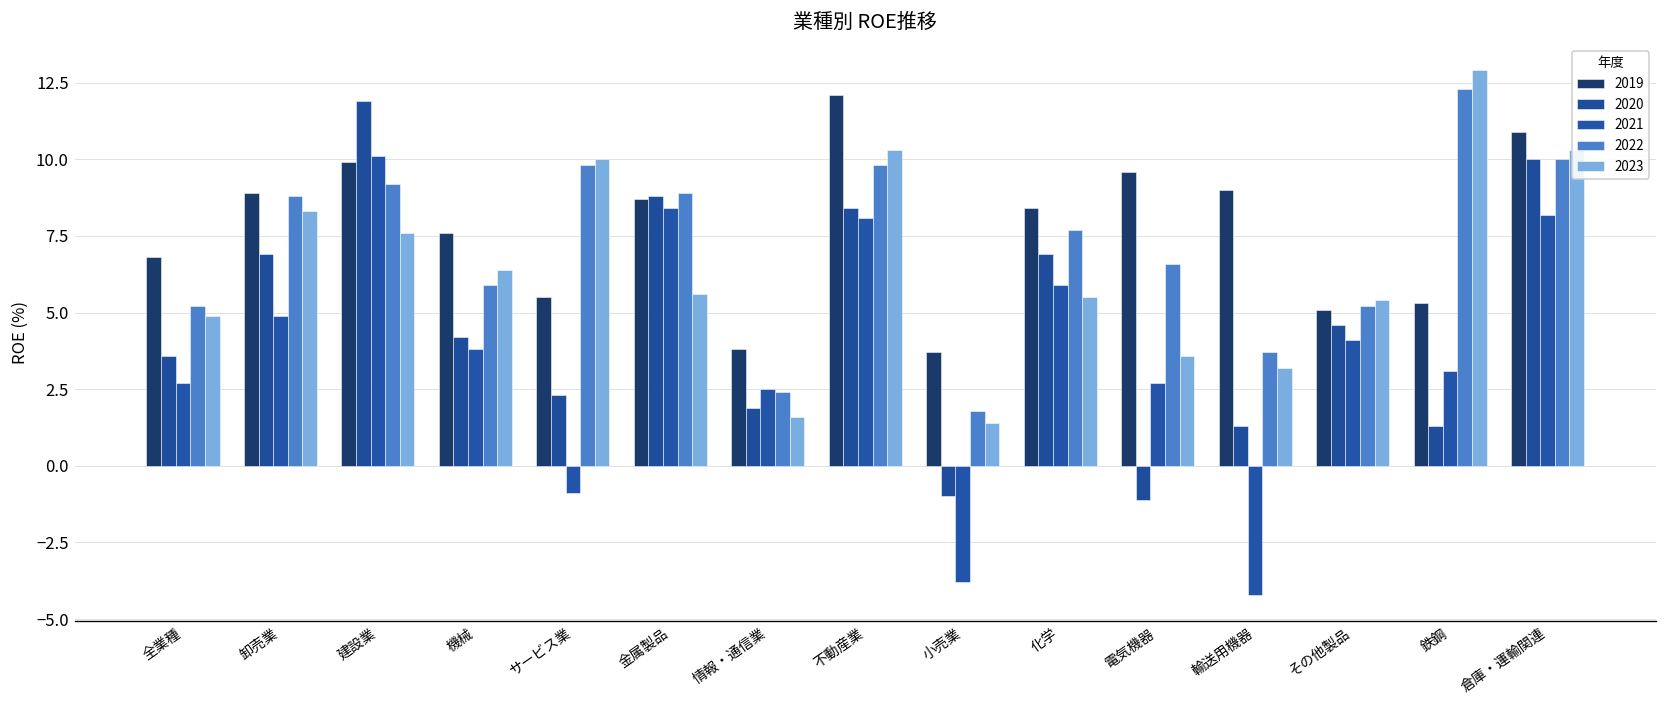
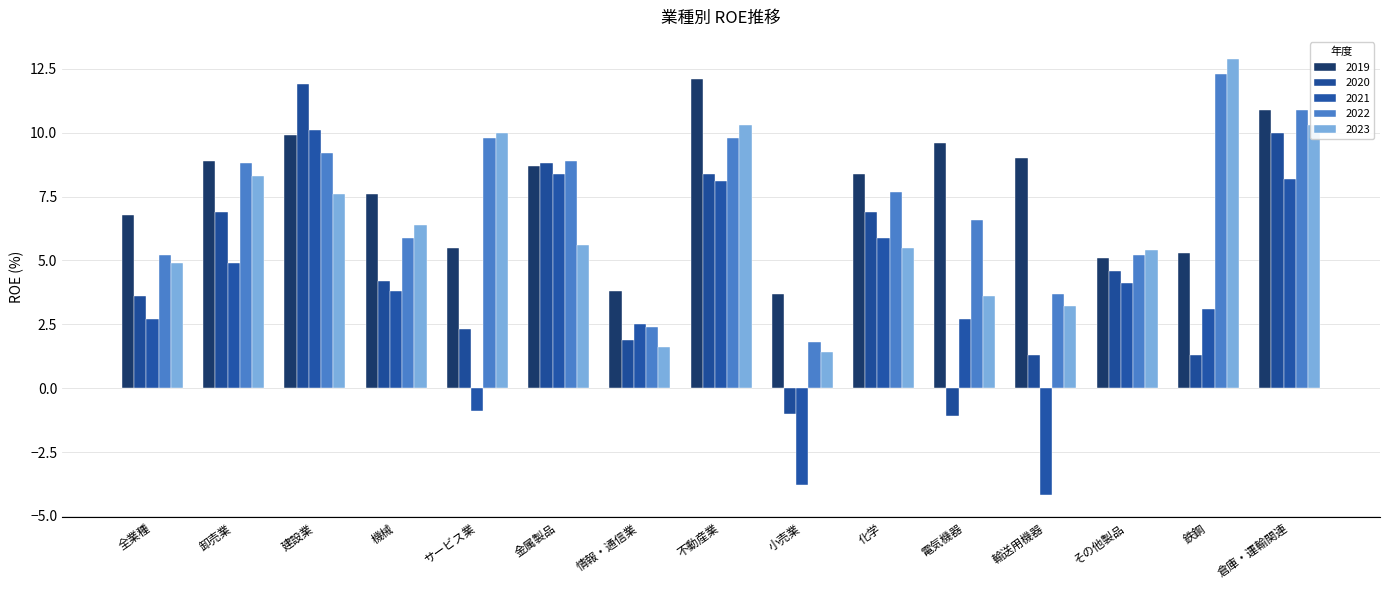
2022, 倉庫・運輸関連: 10.0 -> 10.9
